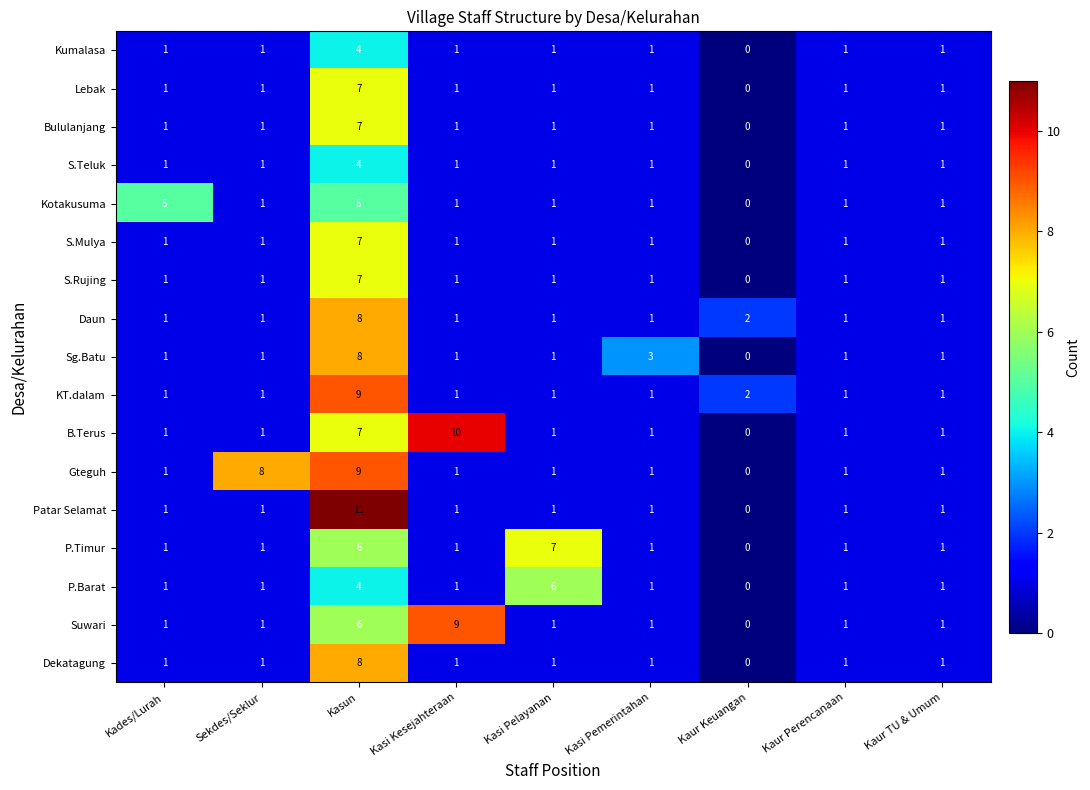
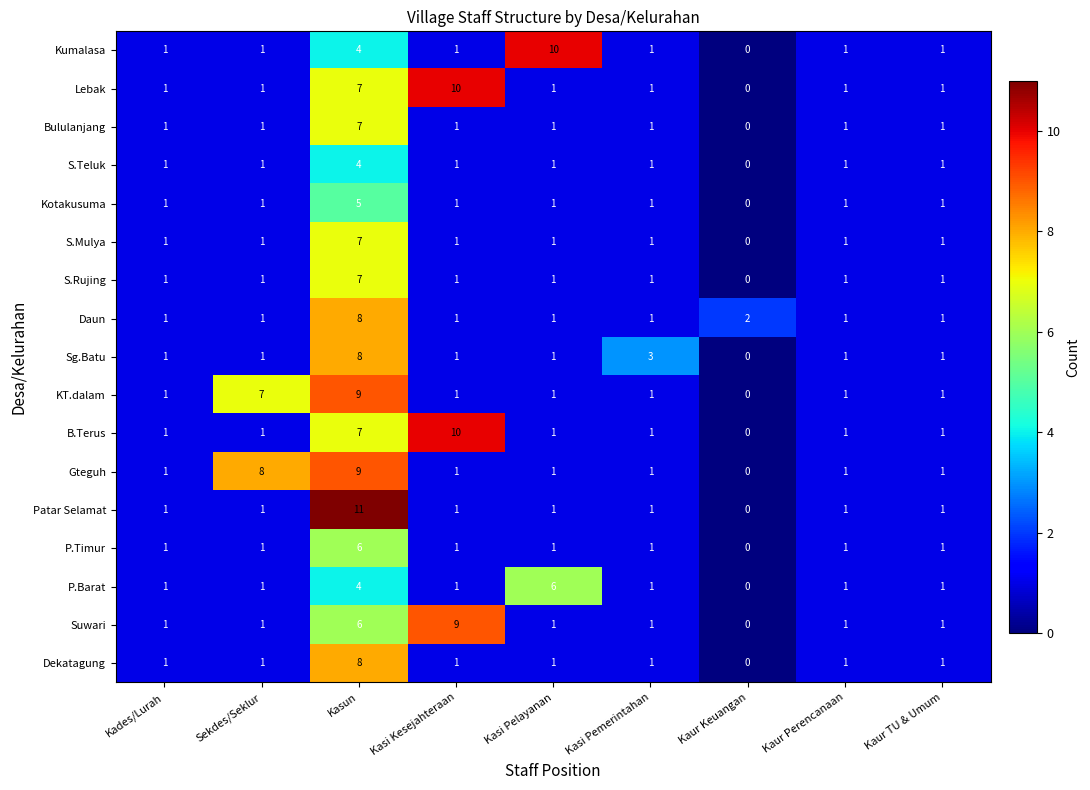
Kumalasa, Kasi Pelayanan: 1 -> 10
Lebak, Kasi Kesejahteraan: 1 -> 10
Kotakusuma, Kades/Lurah: 5 -> 1
KT.dalam, Sekdes/Seklur: 1 -> 7
KT.dalam, Kaur Keuangan: 2 -> 0
P.Timur, Kasi Pelayanan: 7 -> 1
